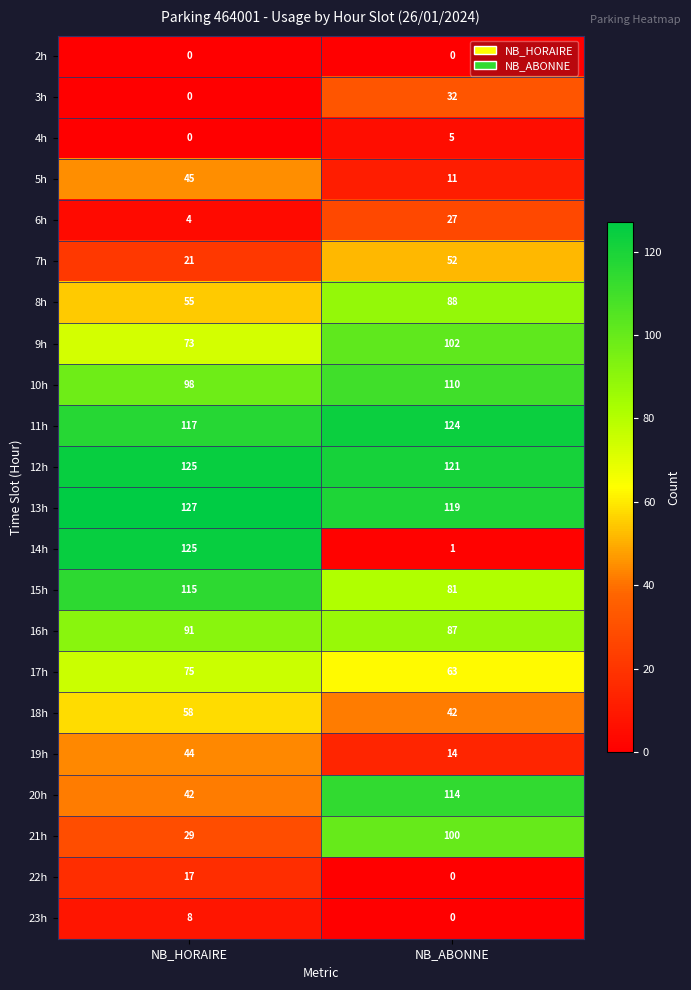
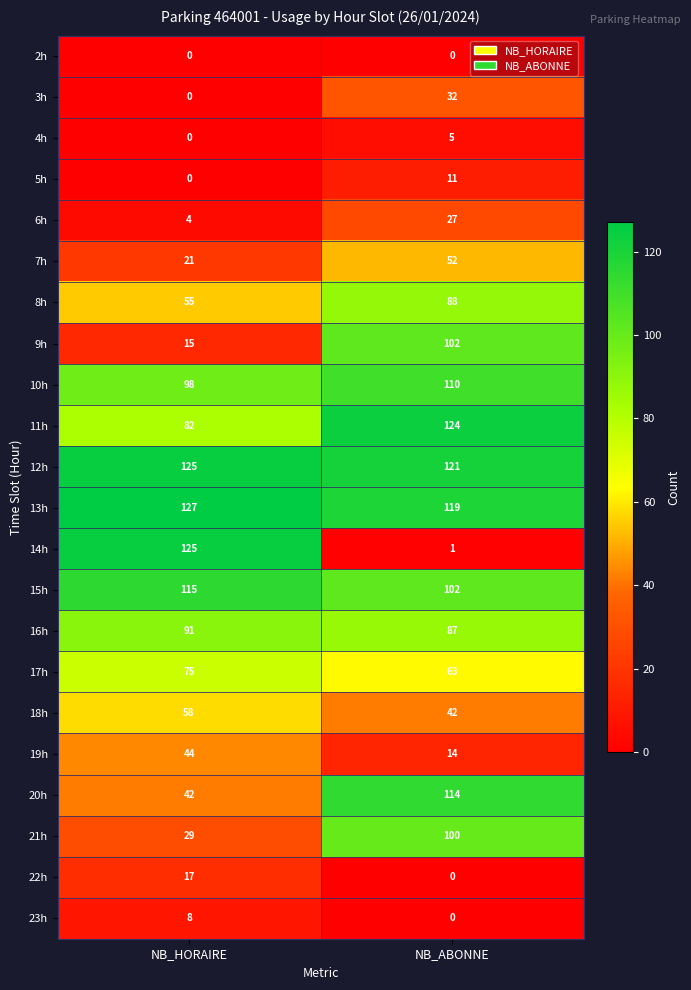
5h, NB_HORAIRE: 45 -> 0
9h, NB_HORAIRE: 73 -> 15
11h, NB_HORAIRE: 117 -> 82
15h, NB_ABONNE: 81 -> 102
